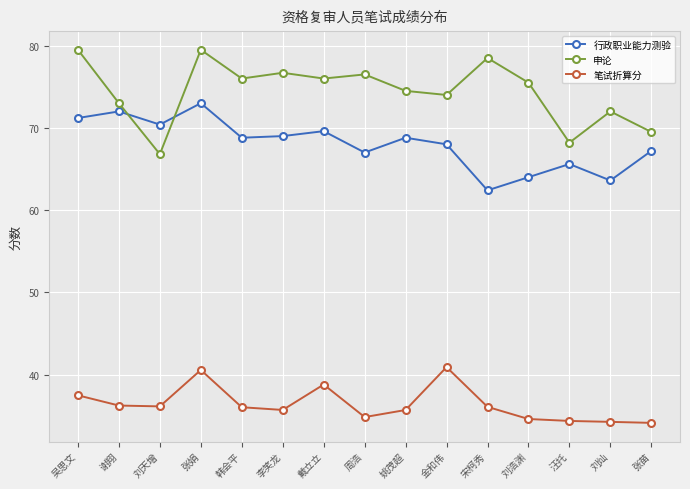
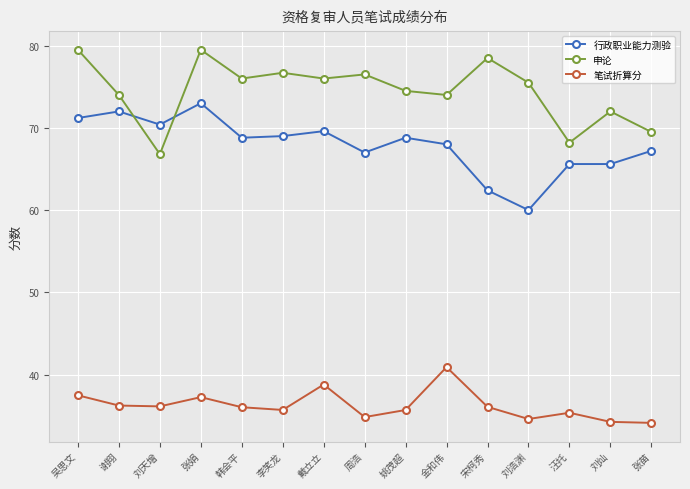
申论, 谢翔: 73 -> 74
笔试折算分, 张娟: 41 -> 37
行政职业能力测验, 刘浩渊: 64 -> 60
笔试折算分, 汪托: 34 -> 35
行政职业能力测验, 刘灿: 64 -> 66
